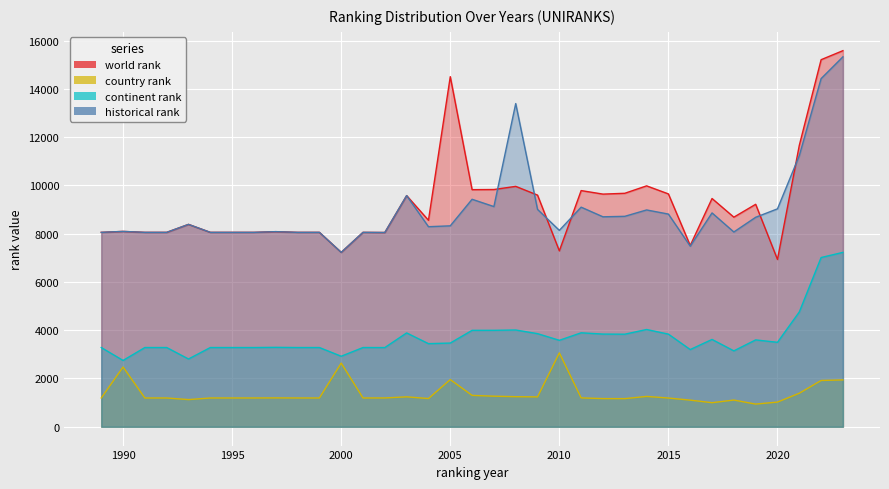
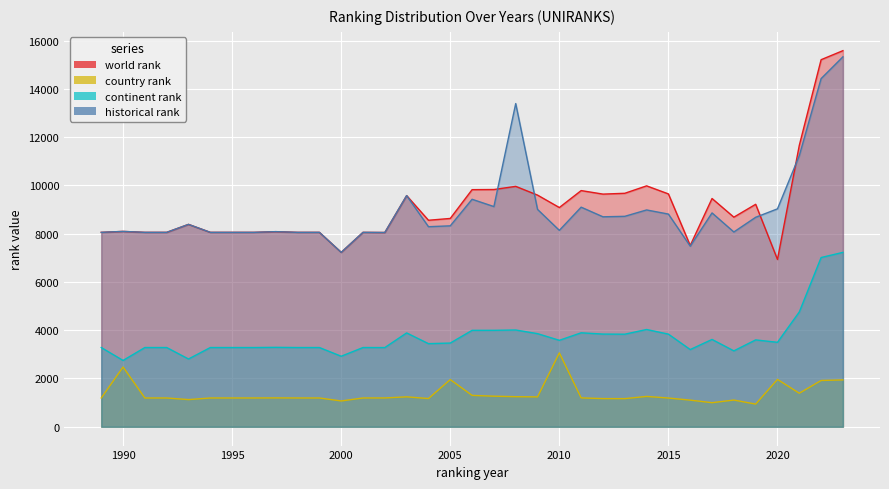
country rank, 2000: 2600 -> 1100
world rank, 2005: 14500 -> 8600
world rank, 2010: 7300 -> 9100
country rank, 2020: 1000 -> 2000
